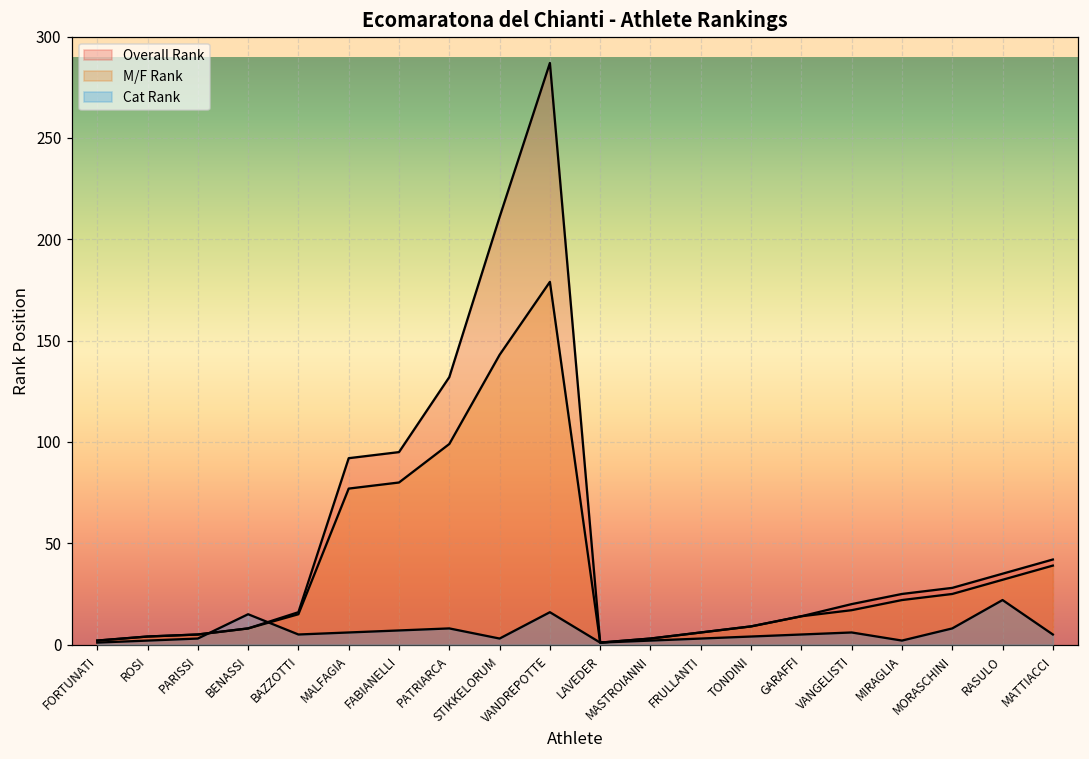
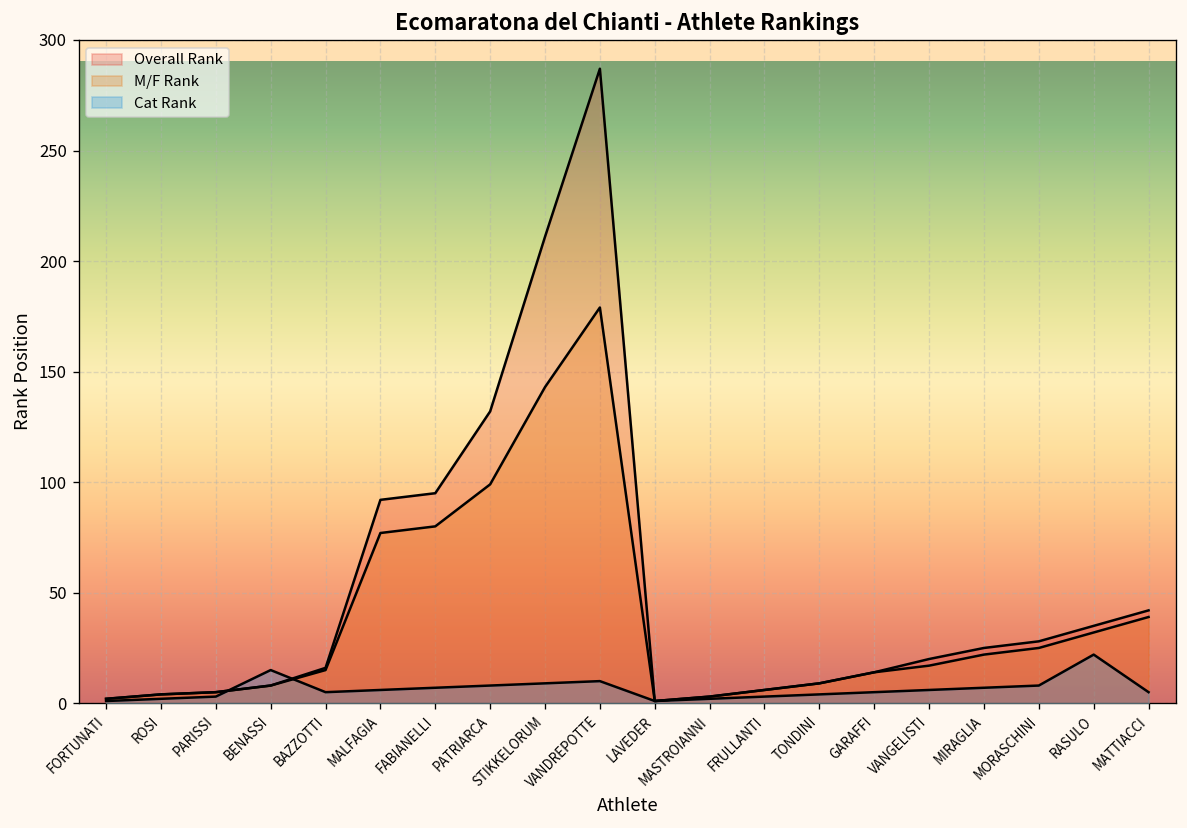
Cat Rank, STIKKELORUM: 3 -> 9
Cat Rank, VANDREPOTTE: 16 -> 10
Cat Rank, MIRAGLIA: 2 -> 7
